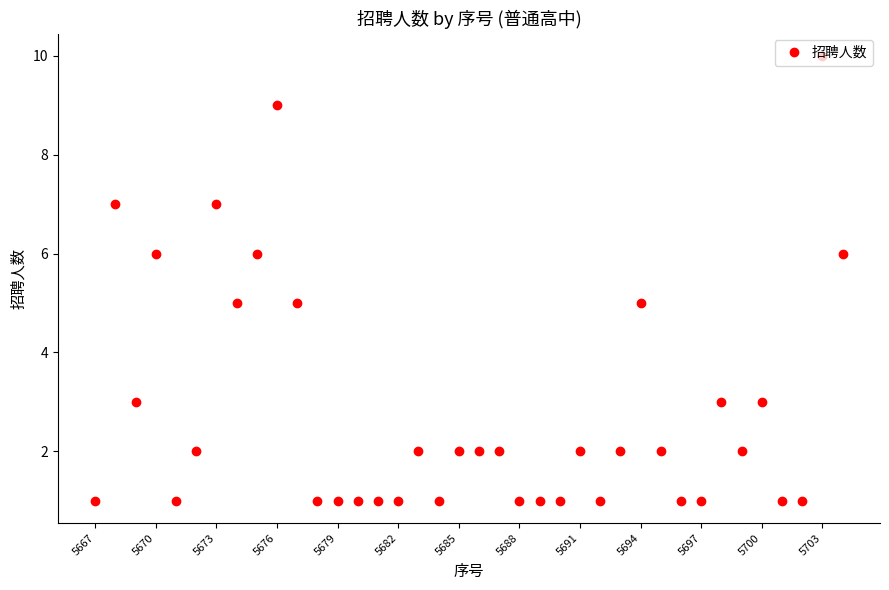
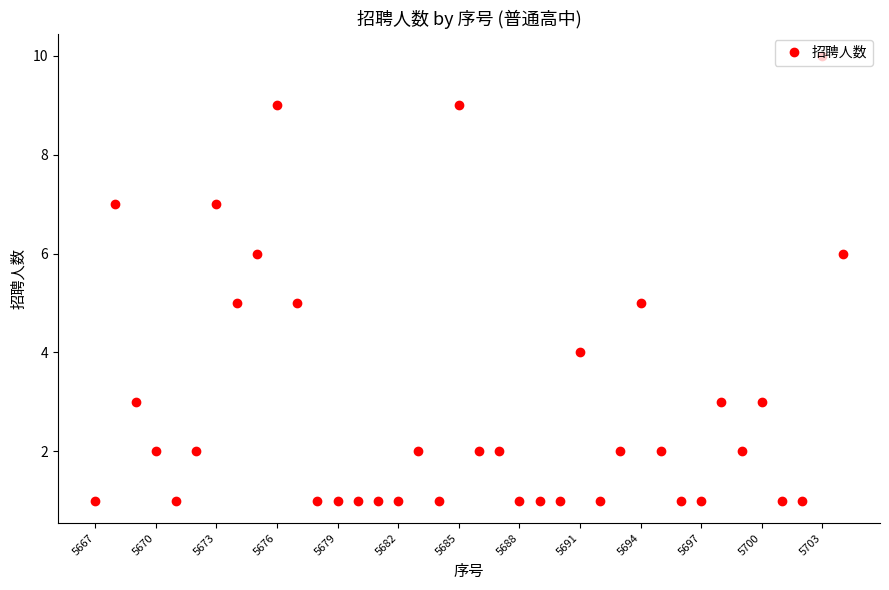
5670: 6 -> 2
5685: 2 -> 9
5691: 2 -> 4
